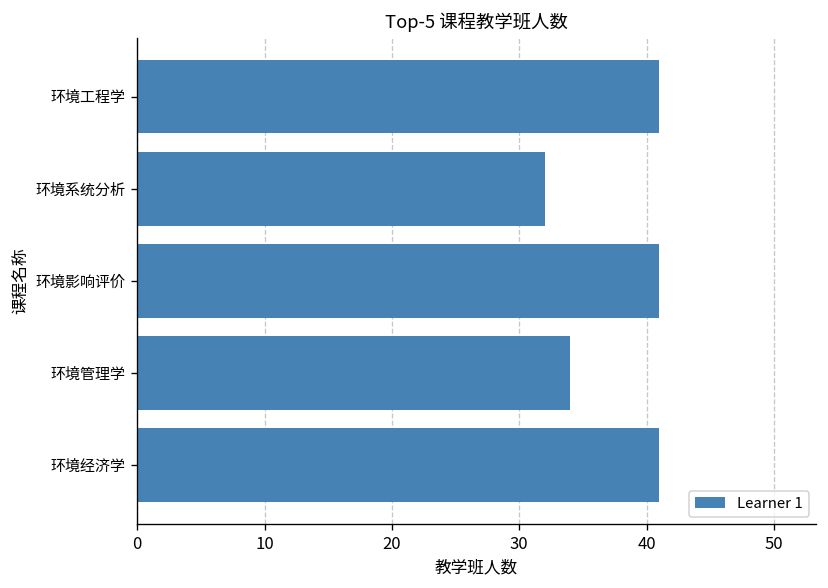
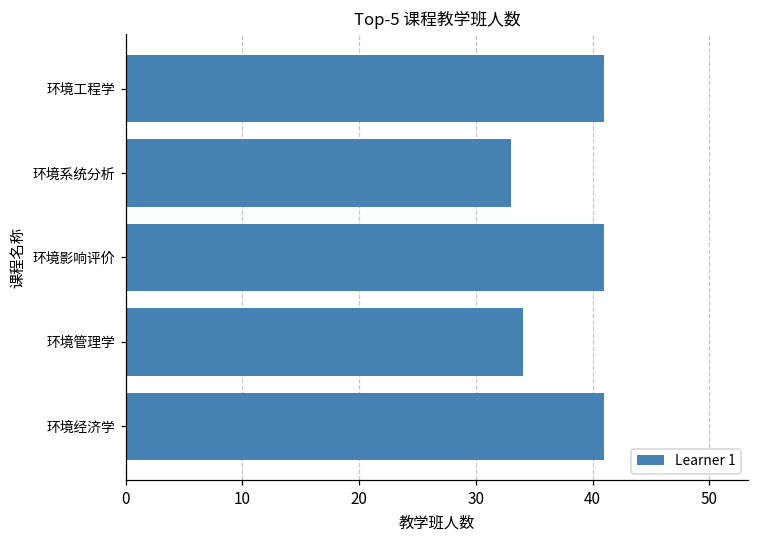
环境系统分析: 32 -> 33
